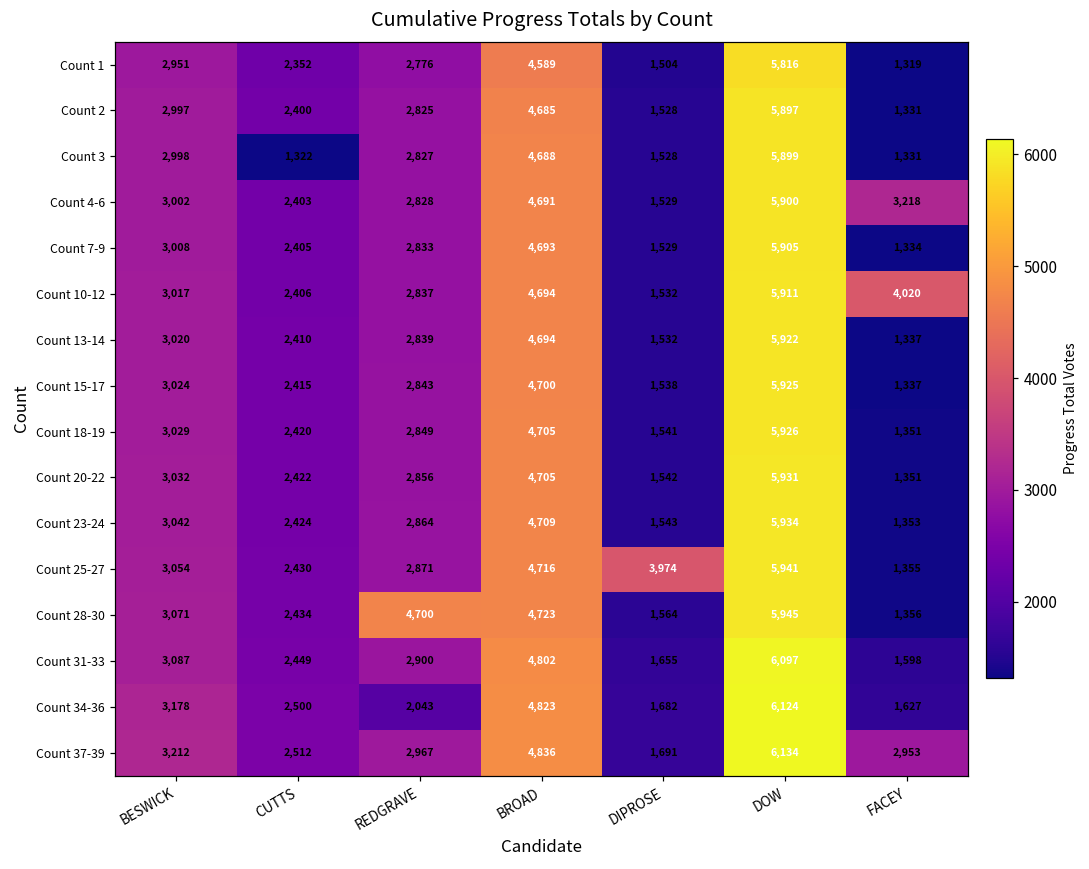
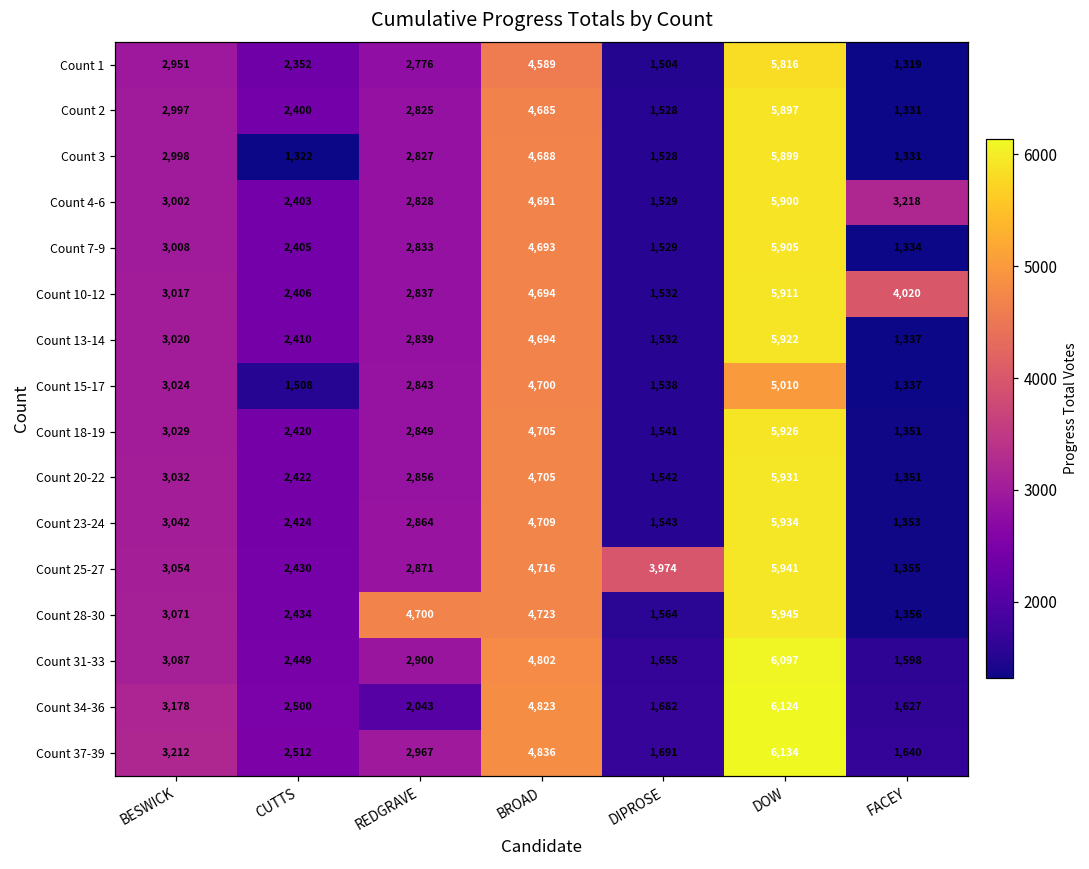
Count 15-17, CUTTS: 2,415 -> 1,508
Count 15-17, DOW: 5,925 -> 5,010
Count 37-39, FACEY: 2,953 -> 1,640
